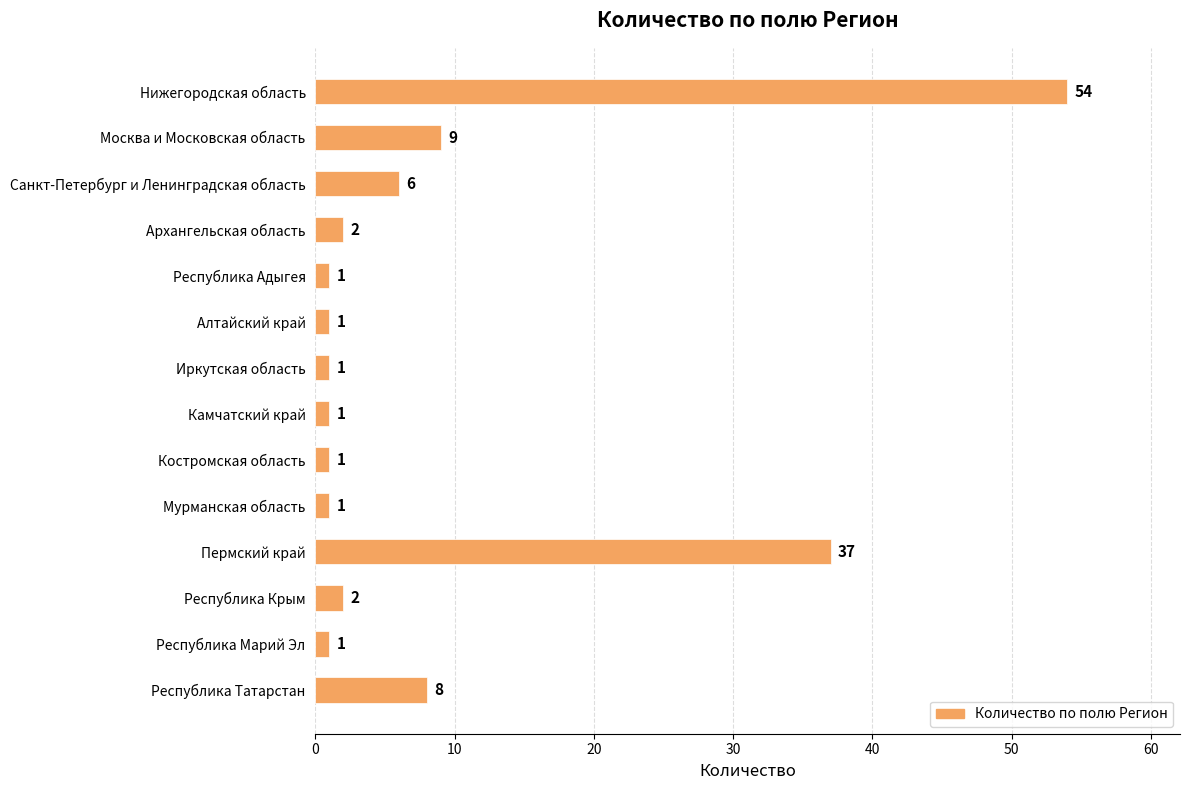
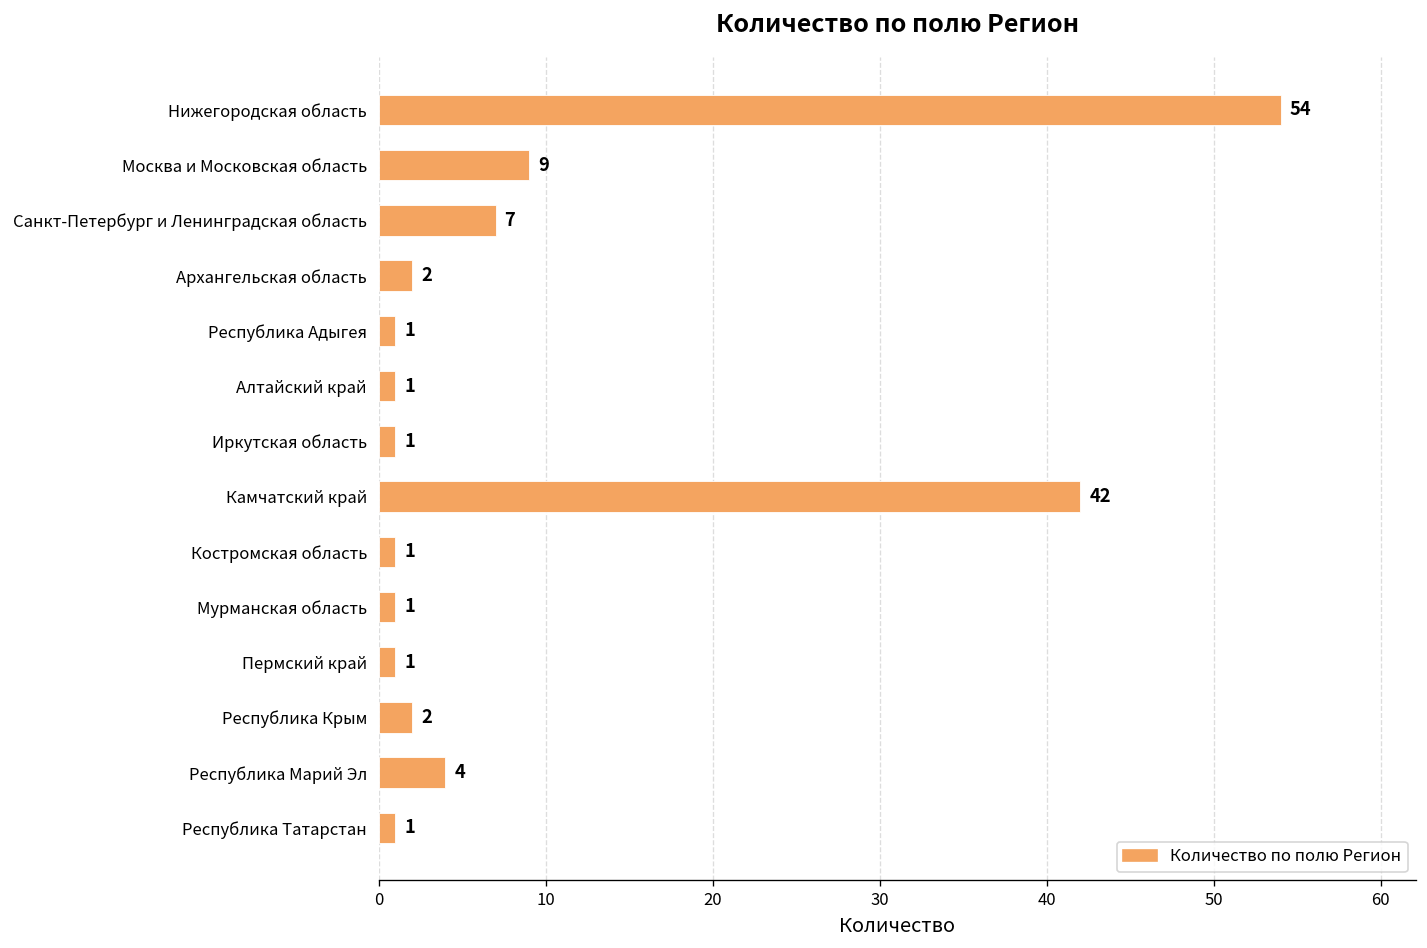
Санкт-Петербург и Ленинградская область: 6 -> 7
Камчатский край: 1 -> 42
Пермский край: 37 -> 1
Республика Марий Эл: 1 -> 4
Республика Татарстан: 8 -> 1
